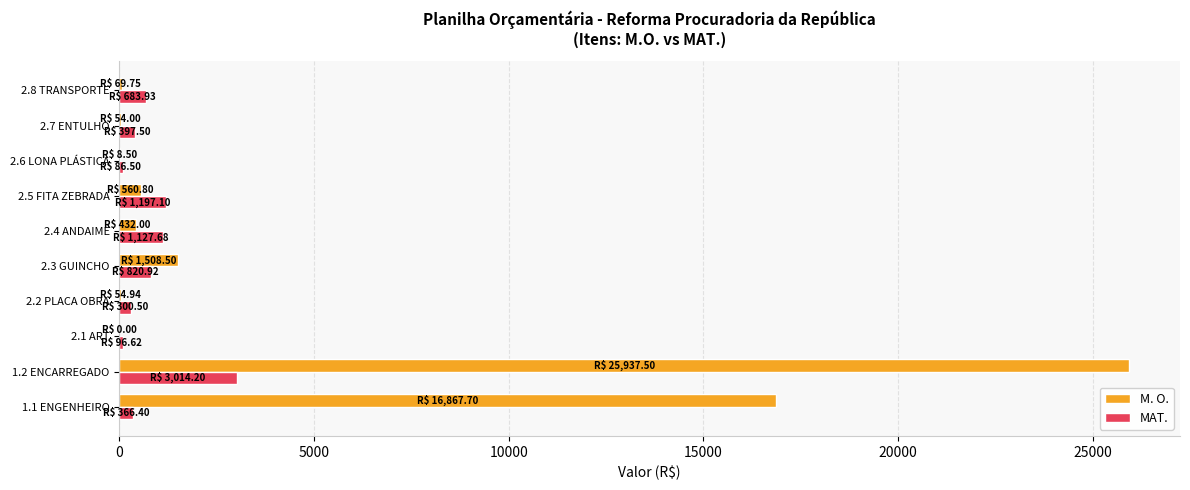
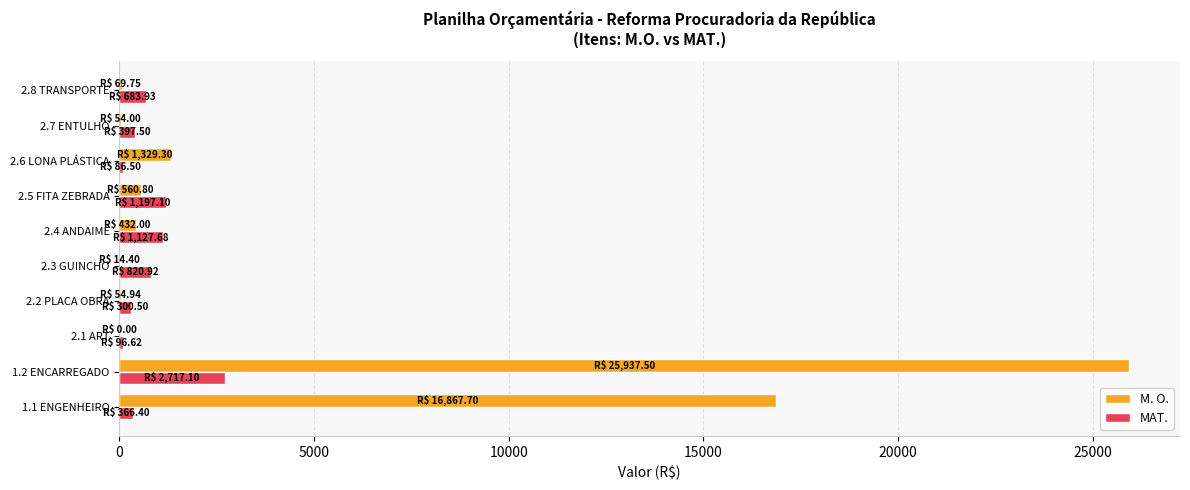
M. O., 2.6 LONA PLÁSTICA: 8.50 -> 1,329.30
M. O., 2.3 GUINCHO: 1,508.50 -> 14.40
MAT., 1.2 ENCARREGADO: 3,014.20 -> 2,717.10
